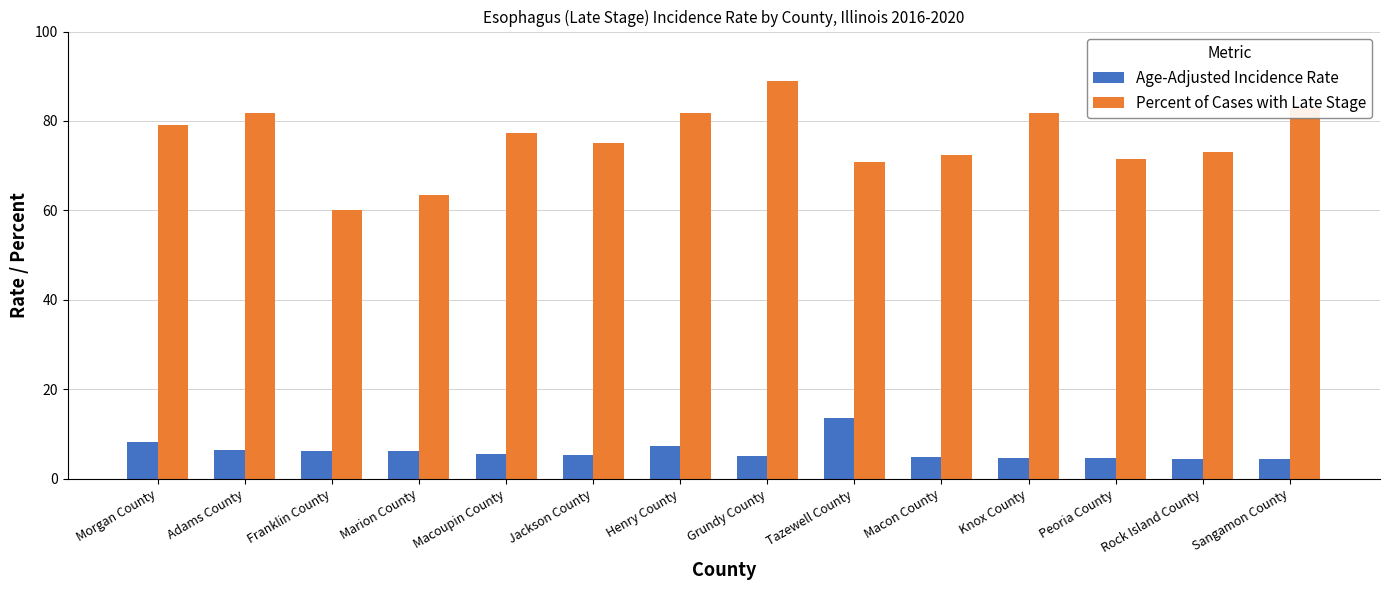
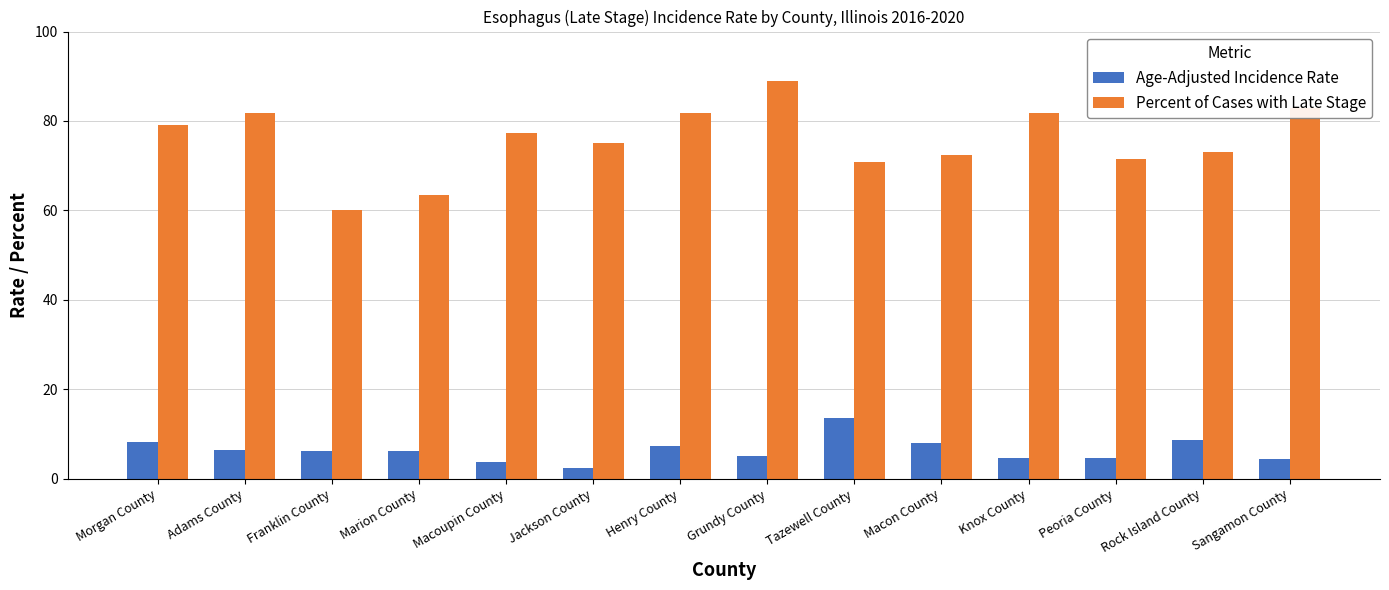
Age-Adjusted Incidence Rate, Macoupin County: 6 -> 4
Age-Adjusted Incidence Rate, Jackson County: 5 -> 3
Age-Adjusted Incidence Rate, Macon County: 5 -> 8
Age-Adjusted Incidence Rate, Rock Island County: 5 -> 9
